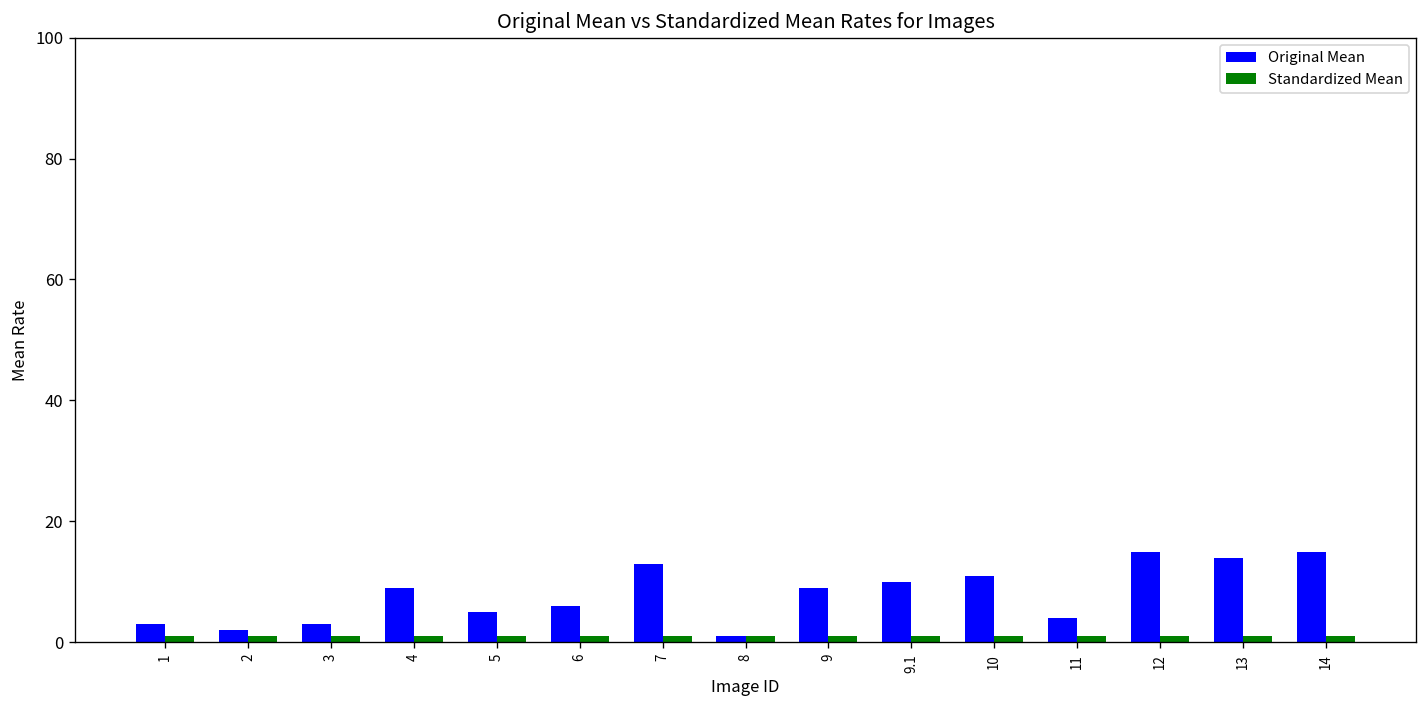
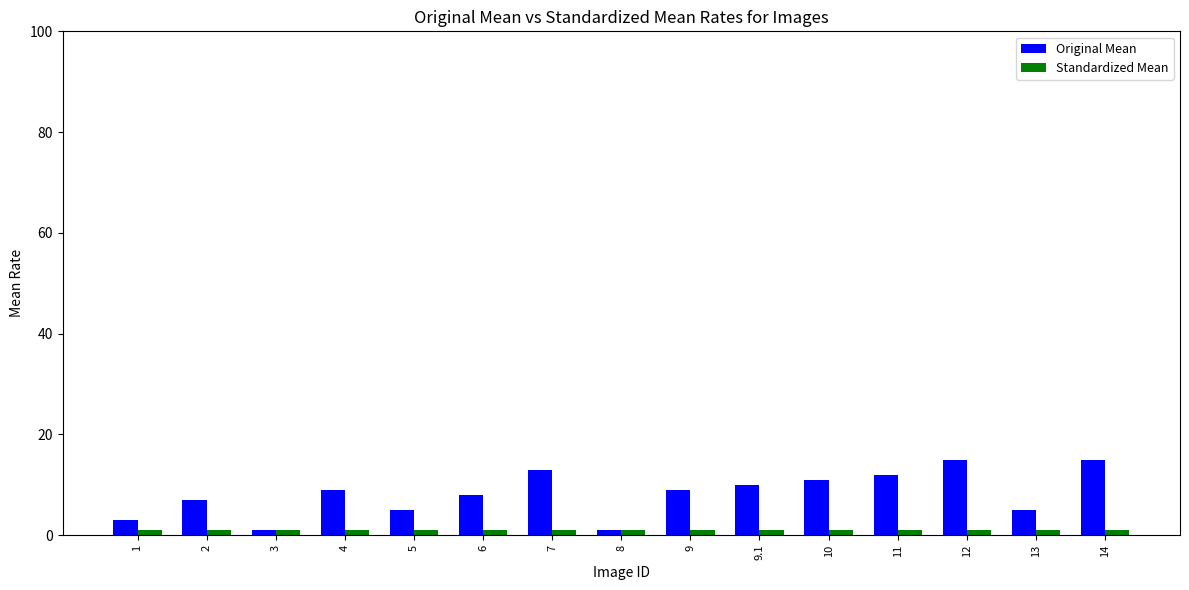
Original Mean, 2: 2 -> 7
Original Mean, 3: 3 -> 1
Original Mean, 6: 6 -> 8
Original Mean, 11: 4 -> 12
Original Mean, 13: 14 -> 5
